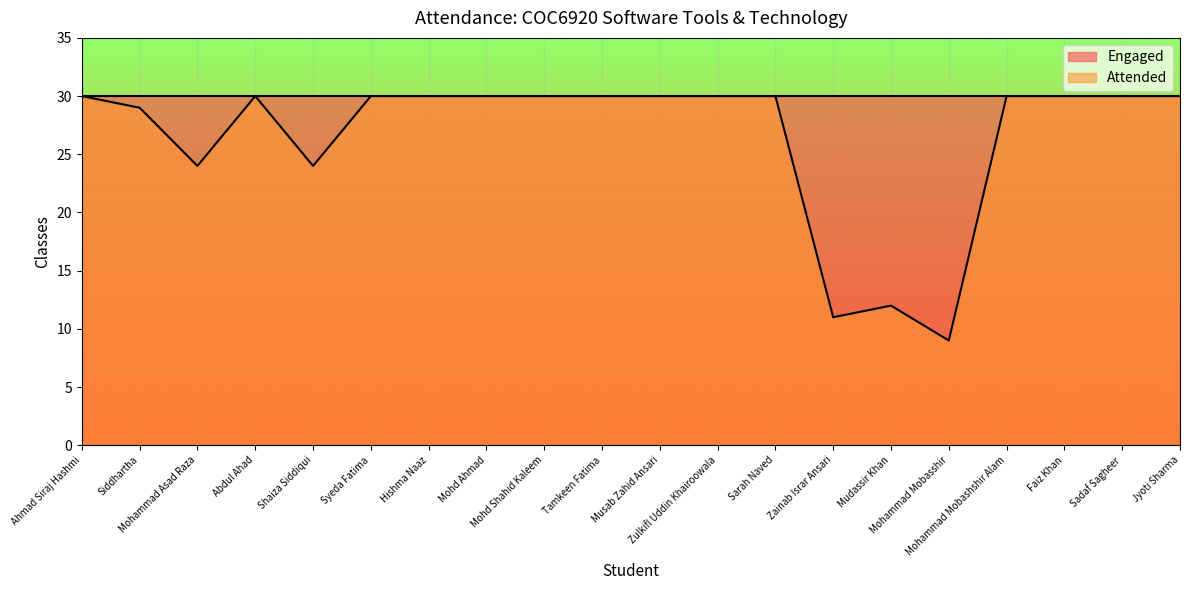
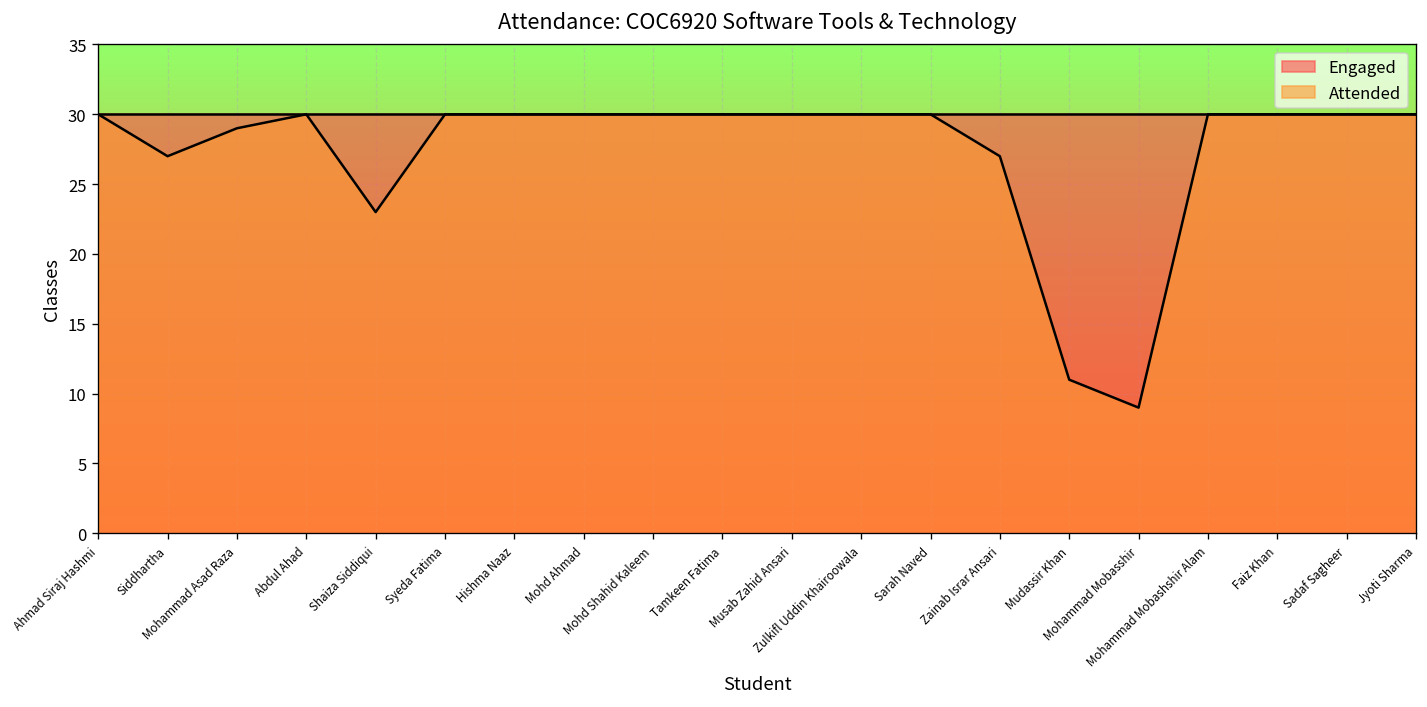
Attended, Siddhartha: 29 -> 27
Attended, Mohammad Asad Raza: 24 -> 29
Attended, Shaiza Siddiqui: 24 -> 23
Attended, Zainab Israr Ansari: 11 -> 27
Attended, Mudassir Khan: 12 -> 11
